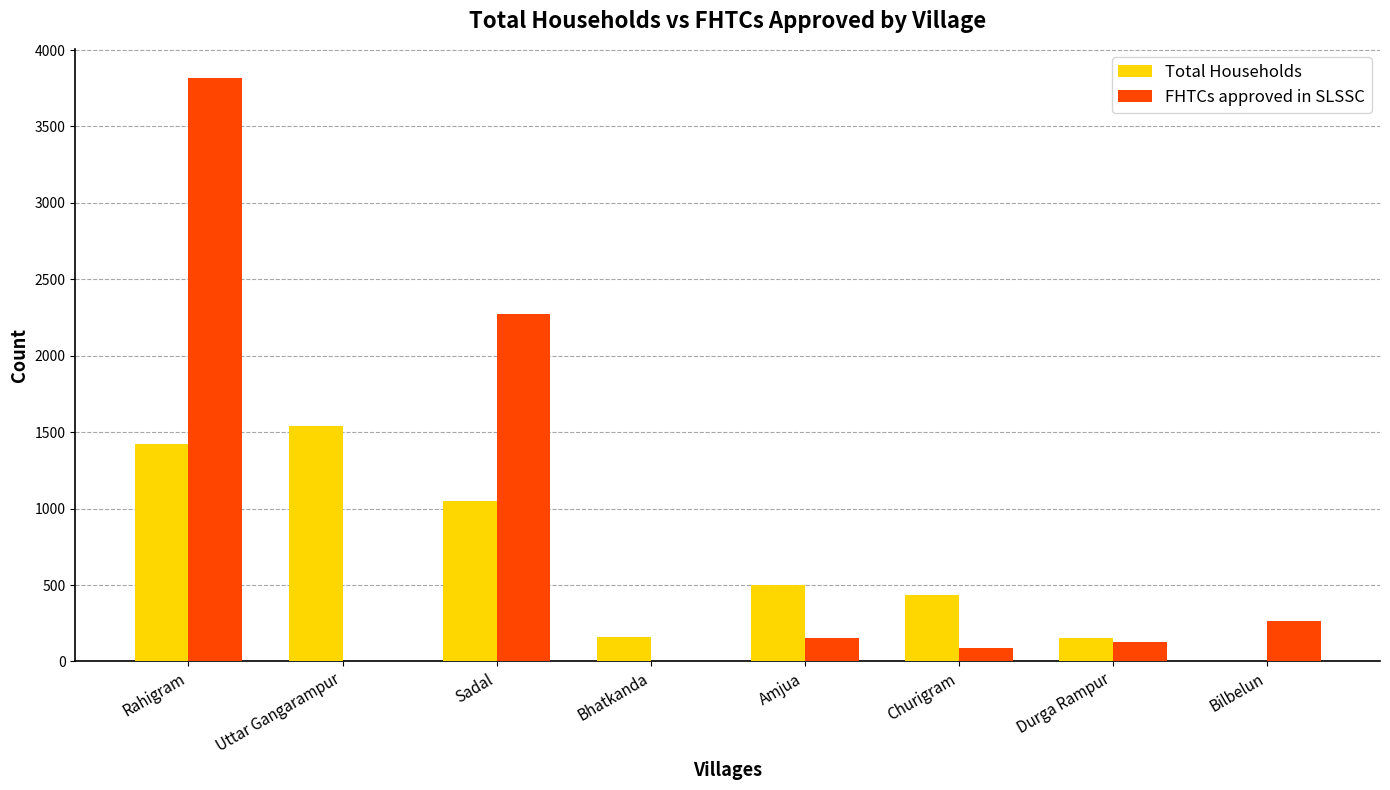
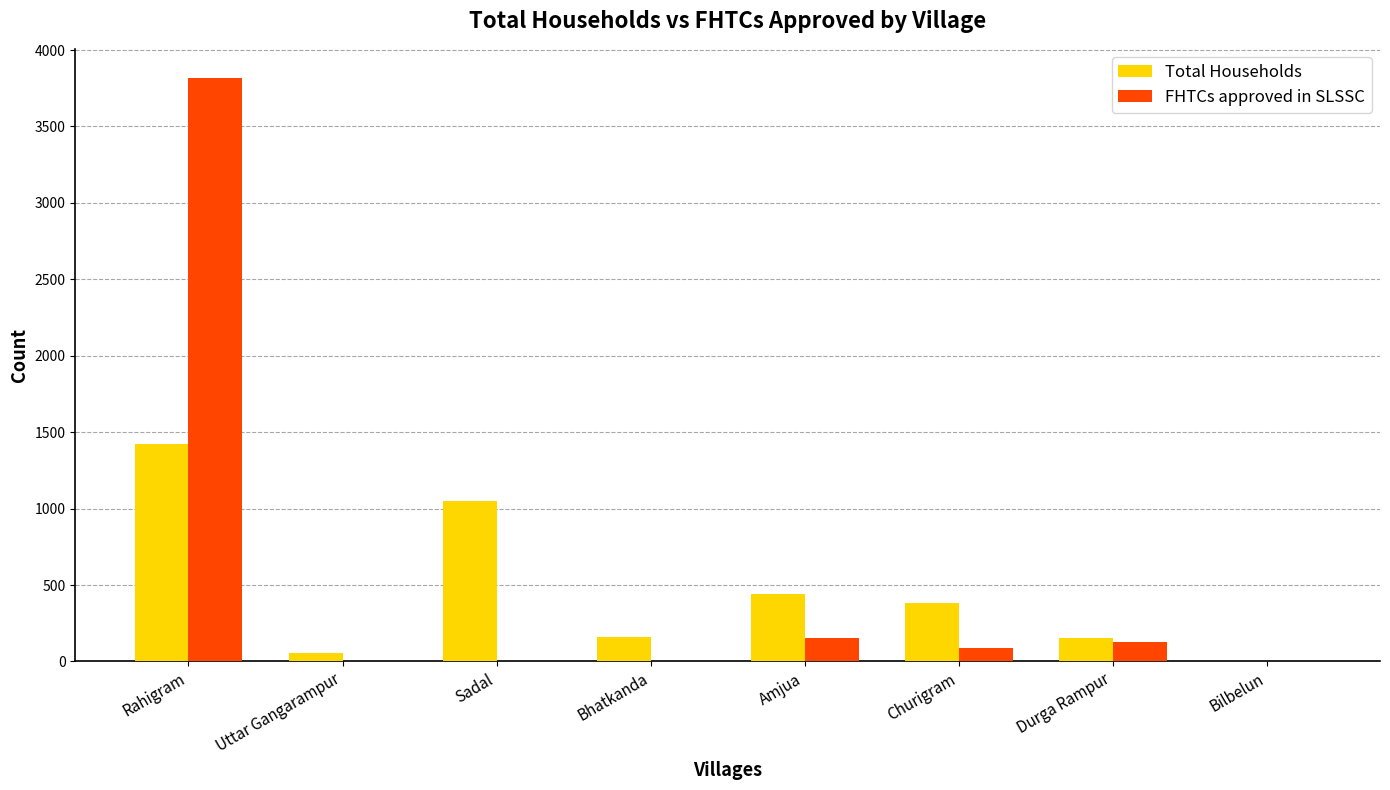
Total Households, Uttar Gangarampur: 1540 -> 60
FHTCs approved in SLSSC, Sadal: 2270 -> 0
Total Households, Amjua: 500 -> 440
Total Households, Churigram: 440 -> 380
FHTCs approved in SLSSC, Bilbelun: 260 -> 0
